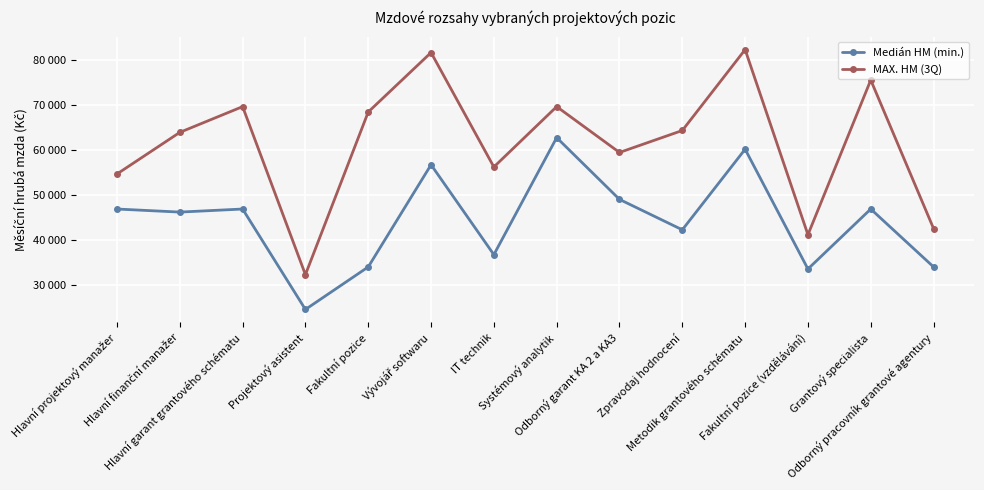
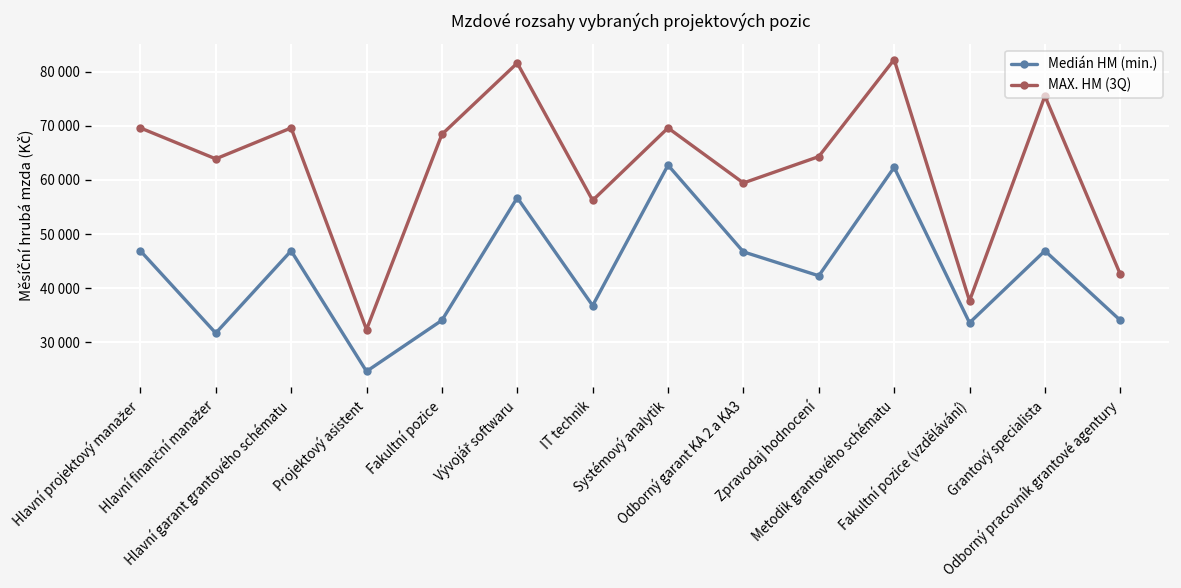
MAX. HM (3Q), Hlavní projektový manažer: 55000 -> 70000
Medián HM (min.), Hlavní finanční manažer: 46000 -> 32000
Medián HM (min.), Odborný garant KA 2 a KA3: 49000 -> 47000
Medián HM (min.), Metodik grantového schématu: 60000 -> 62000
MAX. HM (3Q), Fakultní pozice (vzdělávání): 41000 -> 38000
